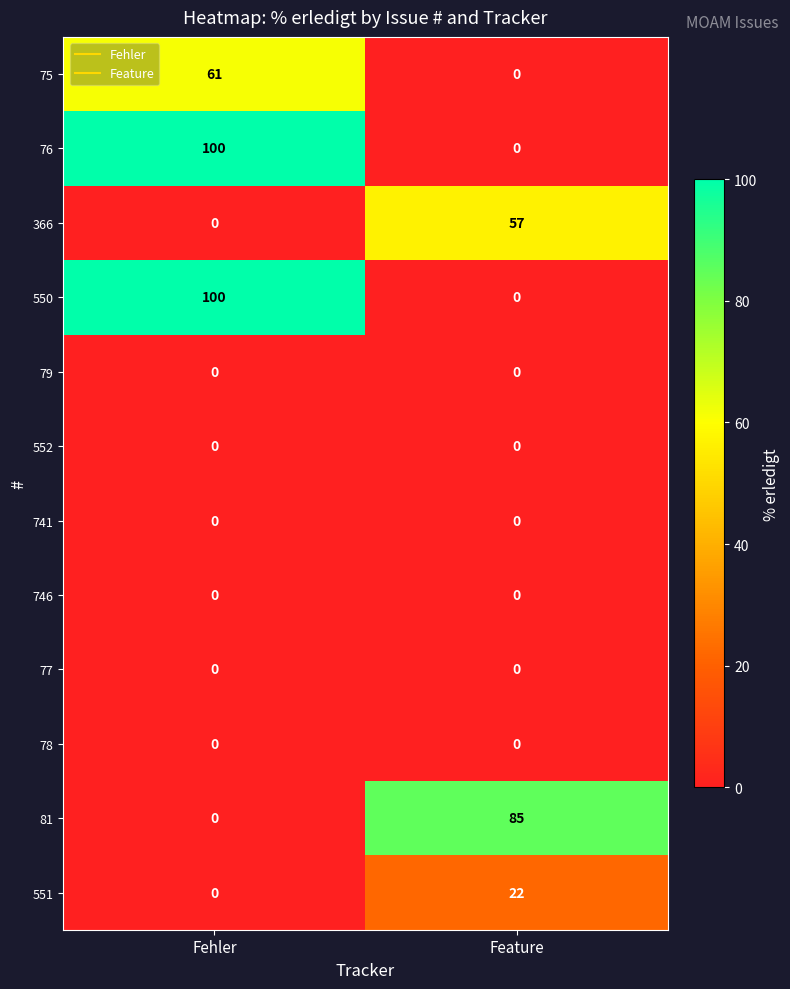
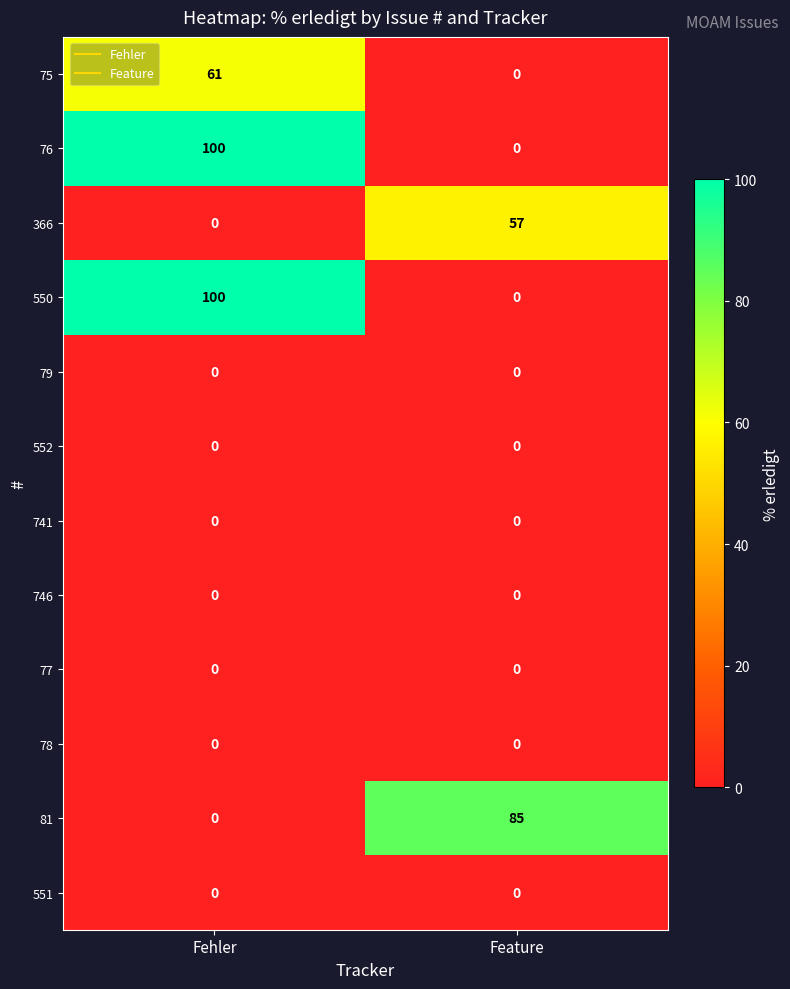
551, Feature: 22 -> 0
